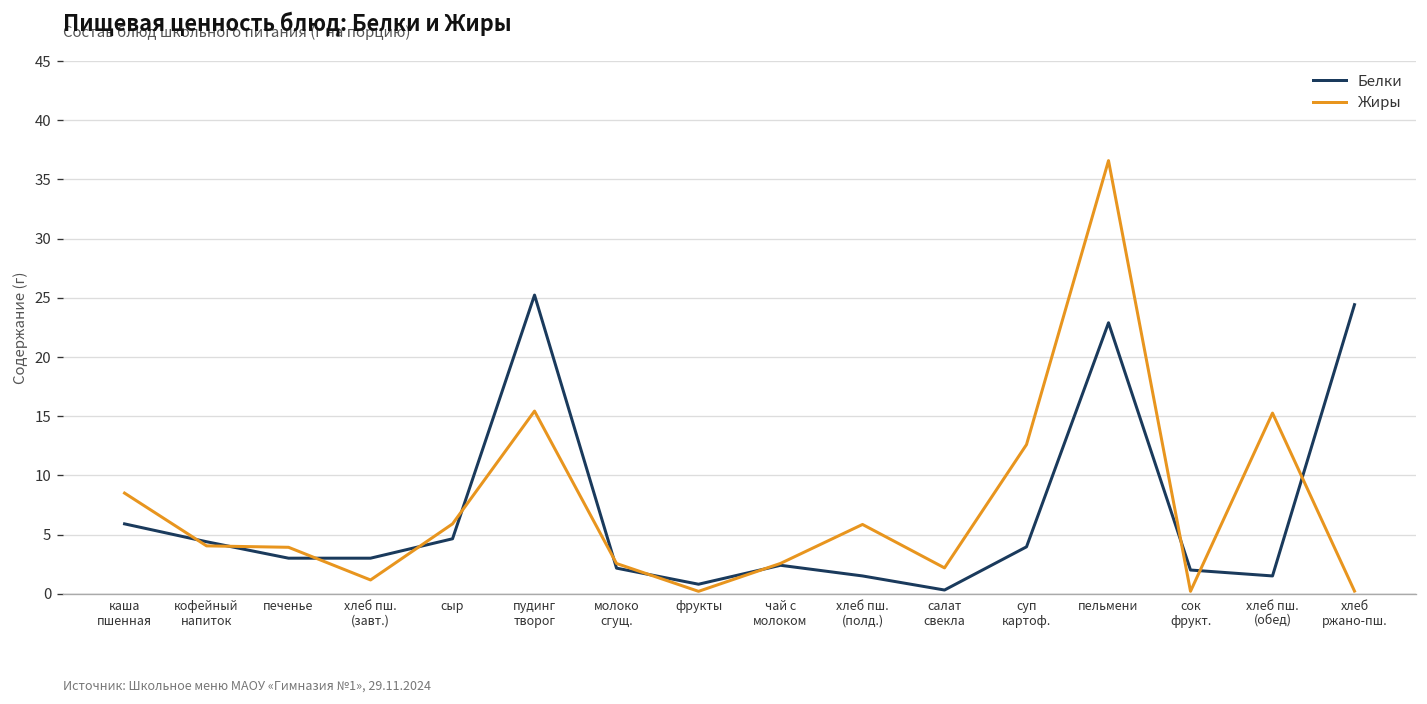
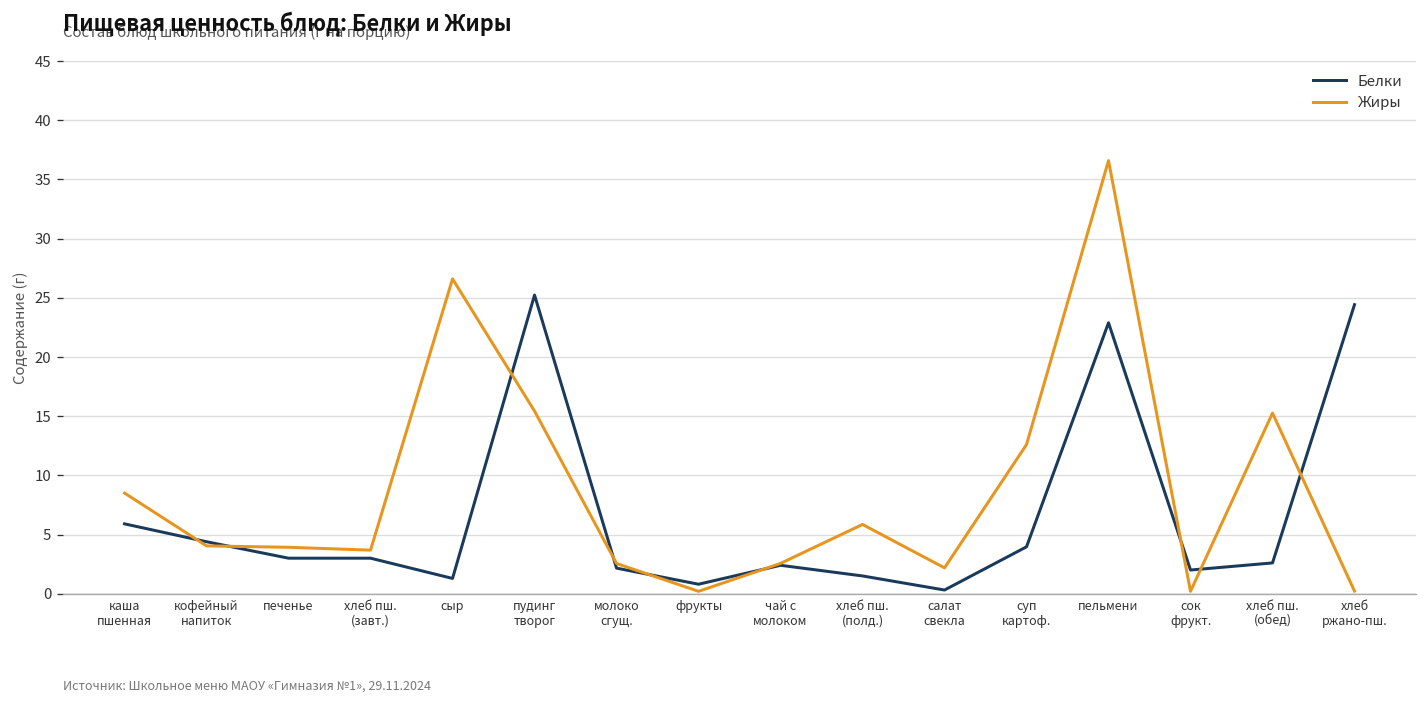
Жиры, хлеб пш. (завт.): 1 -> 4
Белки, сыр: 5 -> 1
Жиры, сыр: 6 -> 27
Белки, хлеб пш. (обед): 2 -> 3
